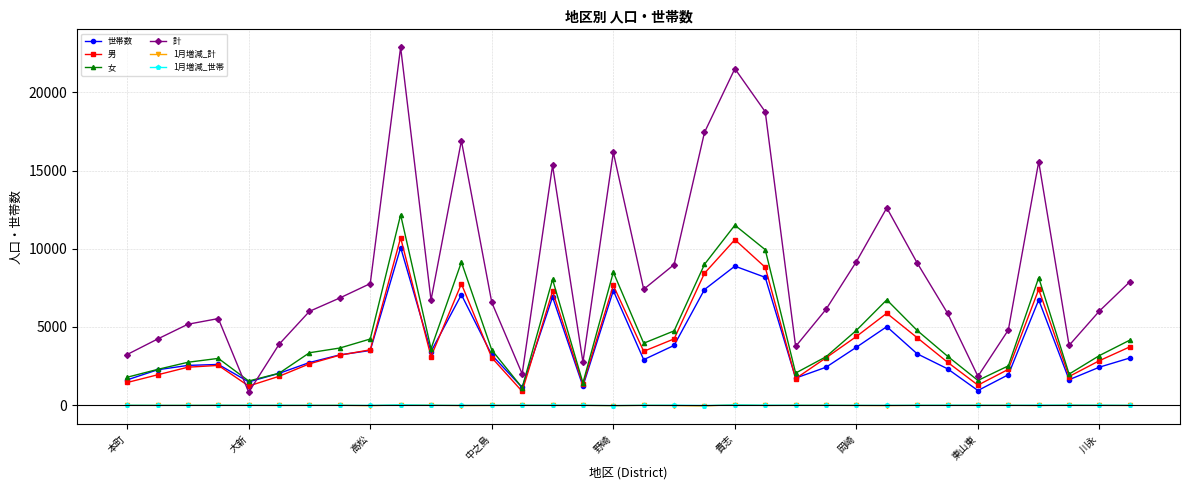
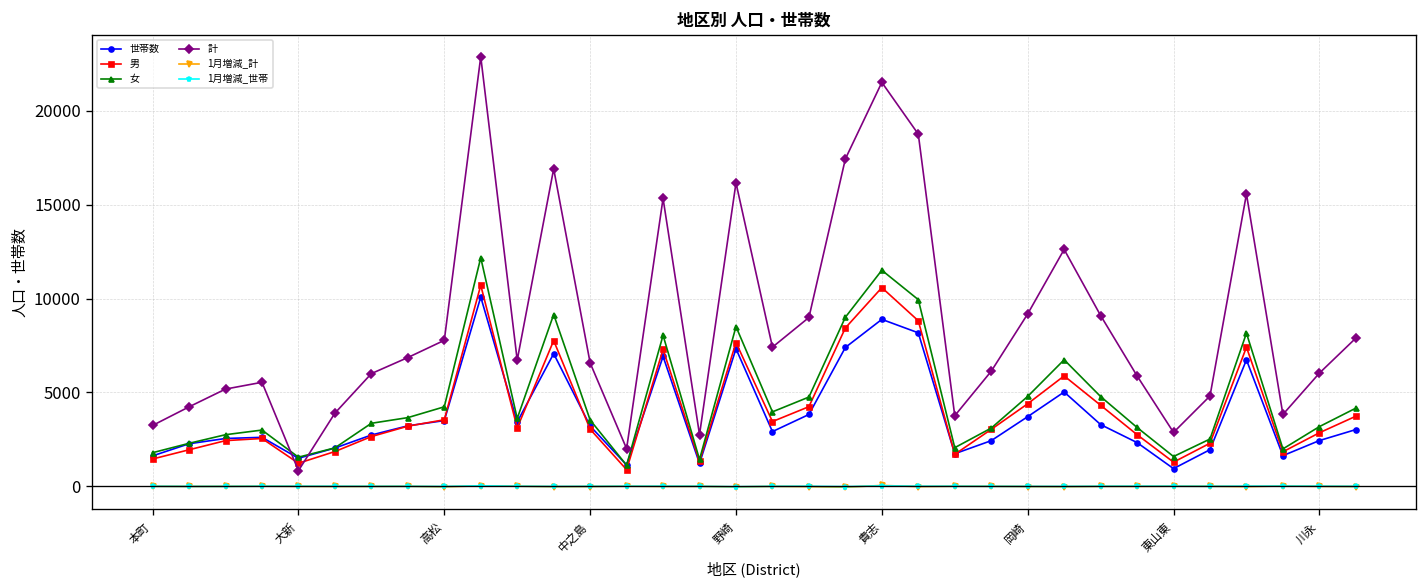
計, 東山東: 1800 -> 2900
